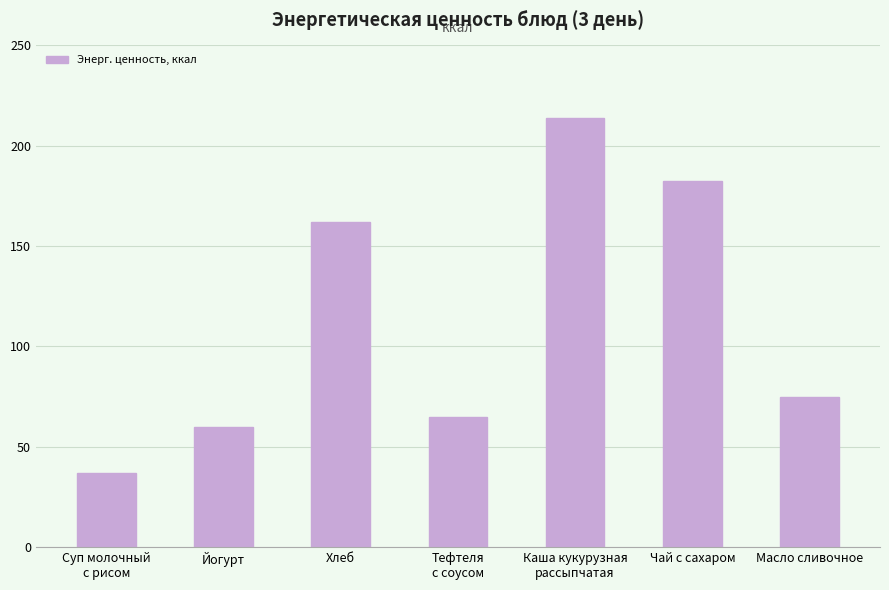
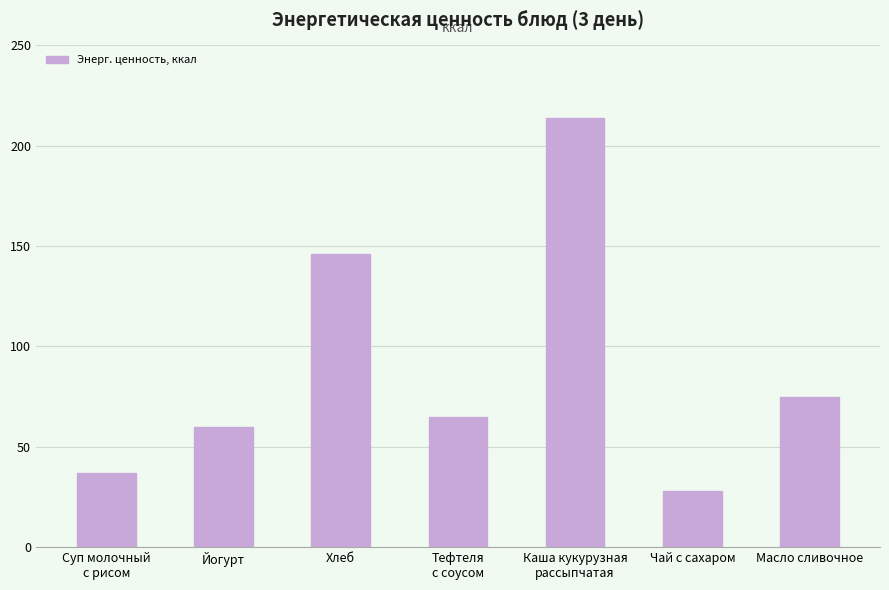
Хлеб: 162 -> 146
Чай с сахаром: 183 -> 28
